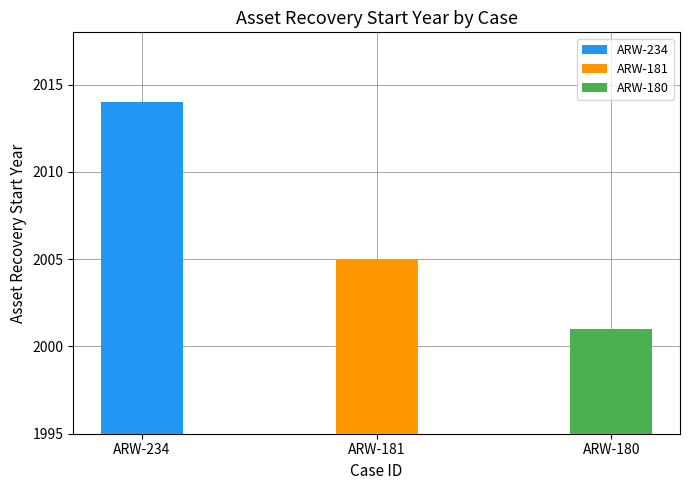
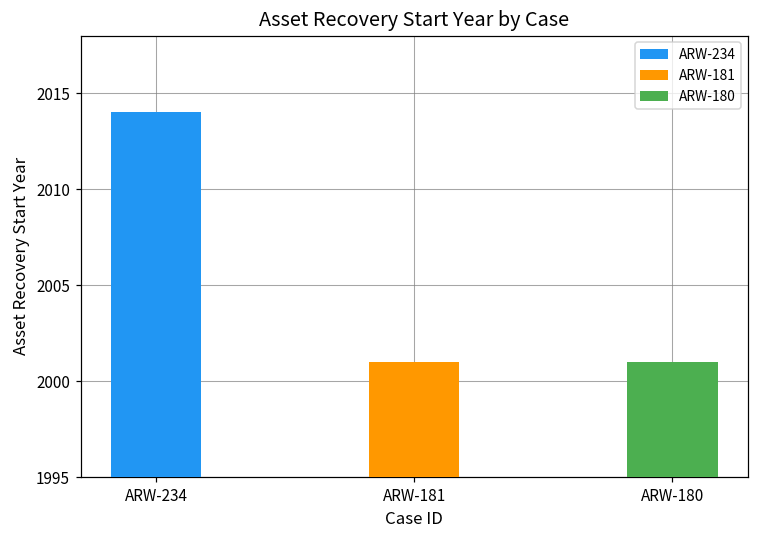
ARW-181: 2005 -> 2001
